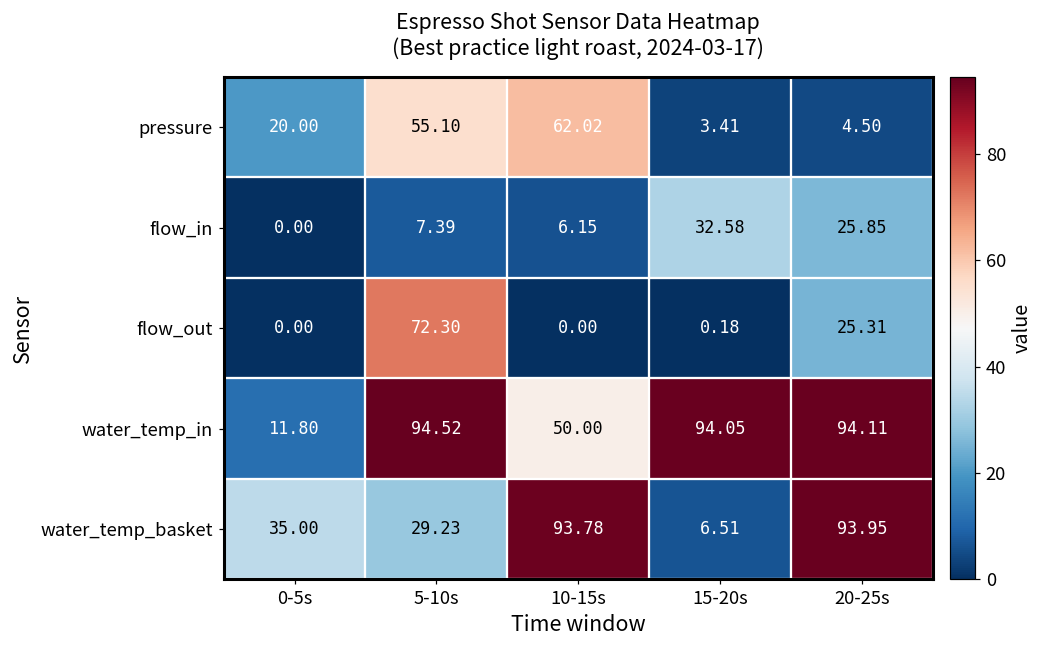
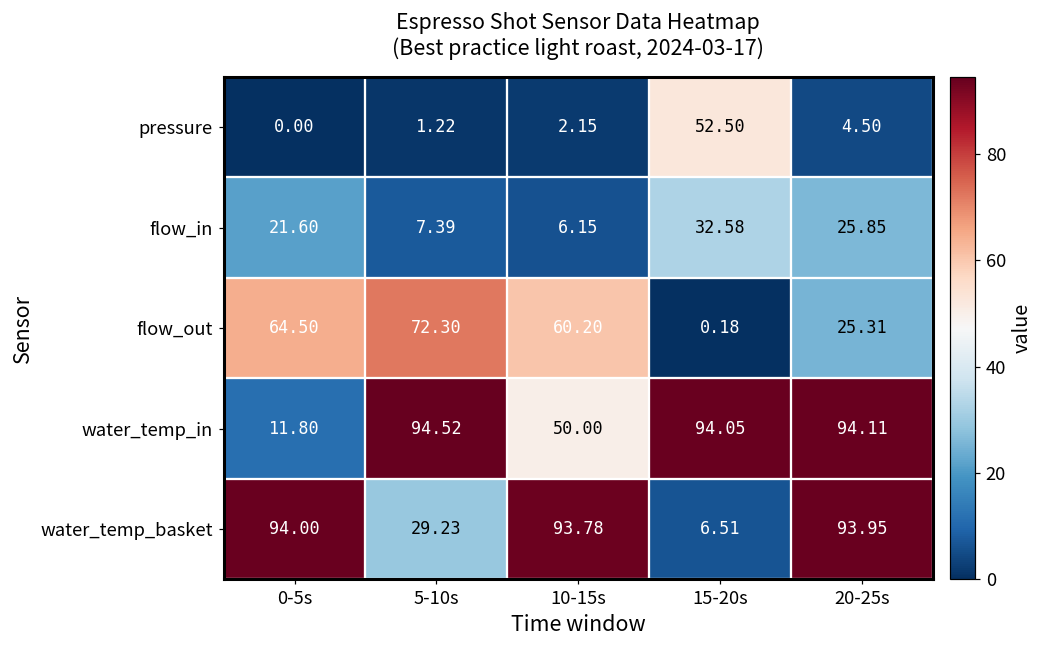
pressure, 0-5s: 20.00 -> 0.00
pressure, 5-10s: 55.10 -> 1.22
pressure, 10-15s: 62.02 -> 2.15
pressure, 15-20s: 3.41 -> 52.50
flow_in, 0-5s: 0.00 -> 21.60
flow_out, 0-5s: 0.00 -> 64.50
flow_out, 10-15s: 0.00 -> 60.20
water_temp_basket, 0-5s: 35.00 -> 94.00
